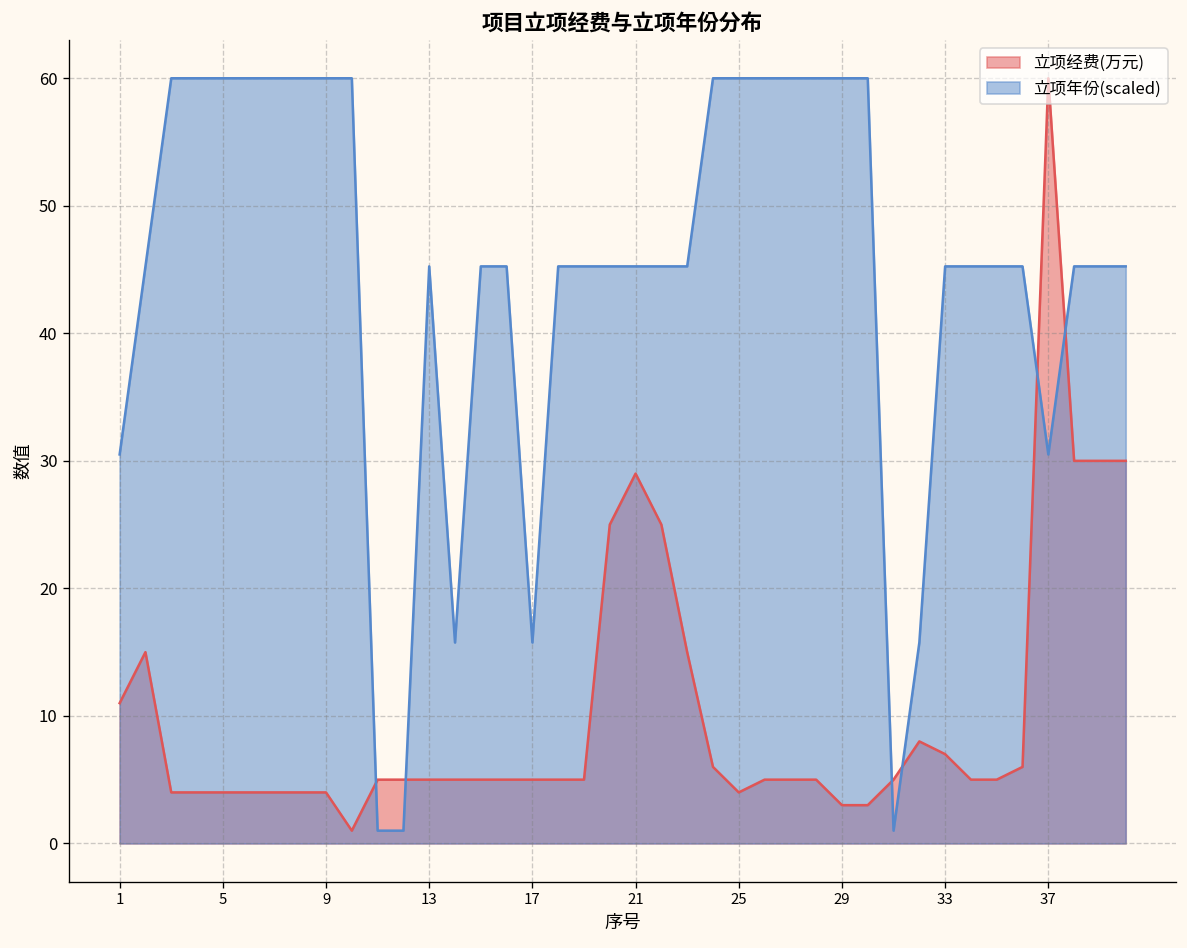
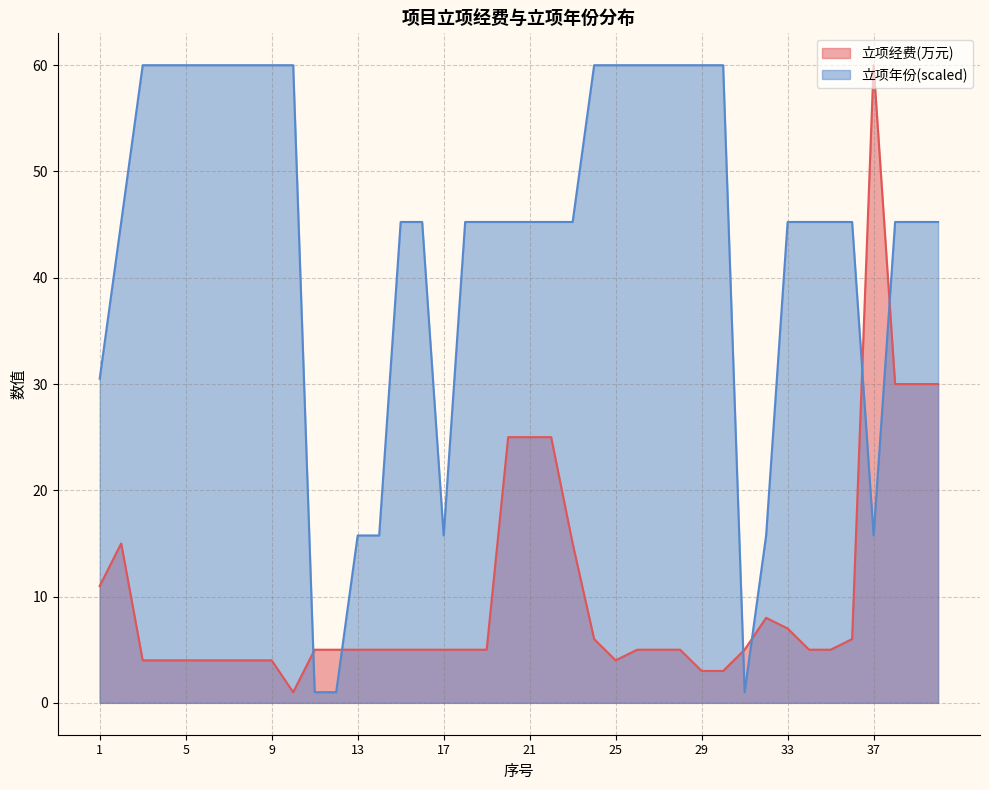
立项年份(scaled), 13: 45.3 -> 15.8
立项经费(万元), 21: 29 -> 25
立项年份(scaled), 37: 30.5 -> 15.8
